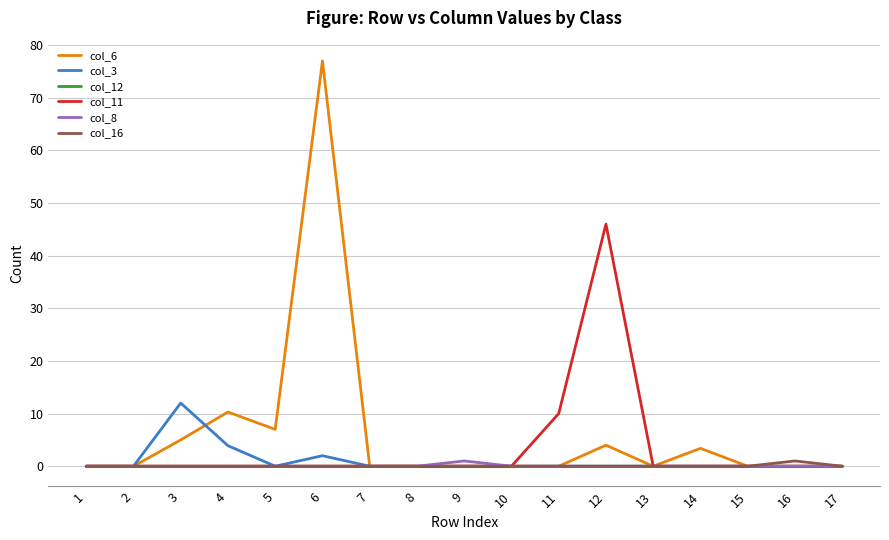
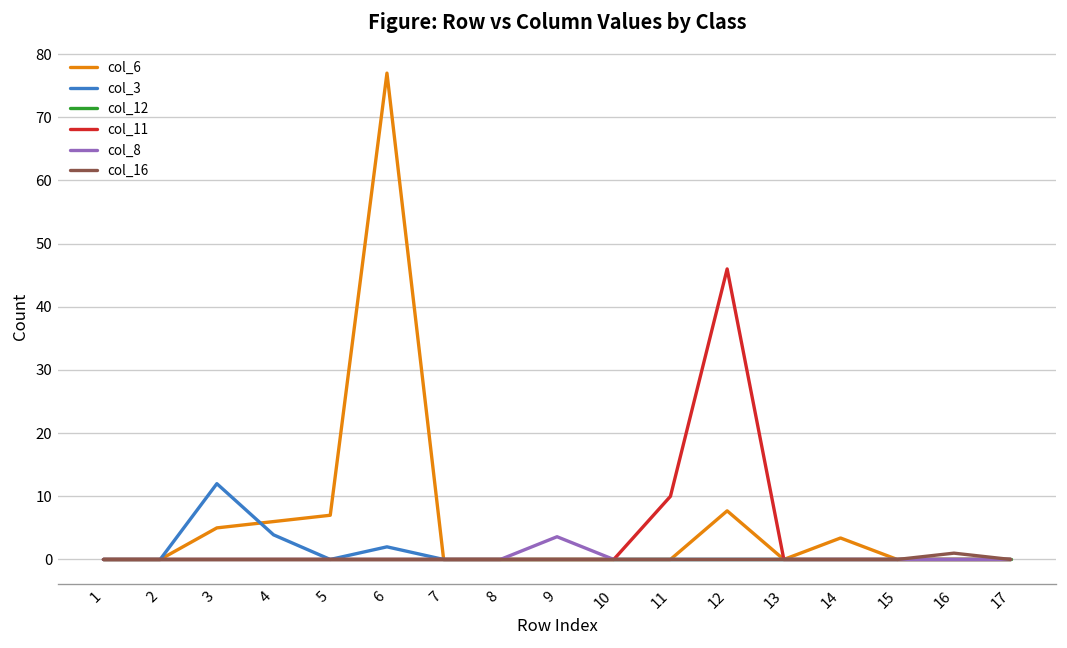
col_6, 4: 10 -> 6
col_8, 9: 1 -> 4
col_6, 12: 4 -> 8
